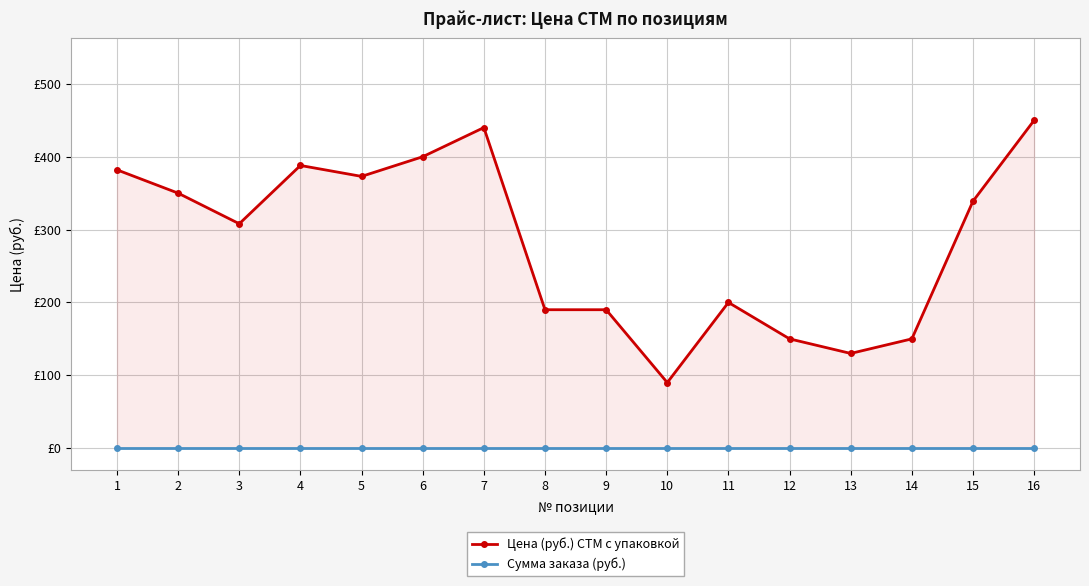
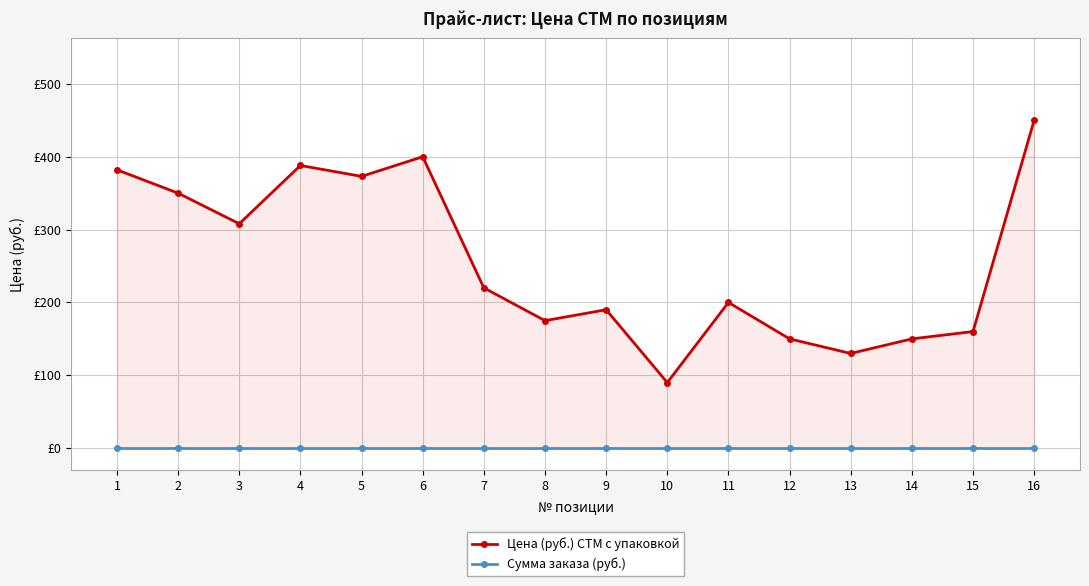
Цена (руб.) СТМ с упаковкой, 7: £440 -> £220
Цена (руб.) СТМ с упаковкой, 8: £190 -> £180
Цена (руб.) СТМ с упаковкой, 15: £340 -> £160
